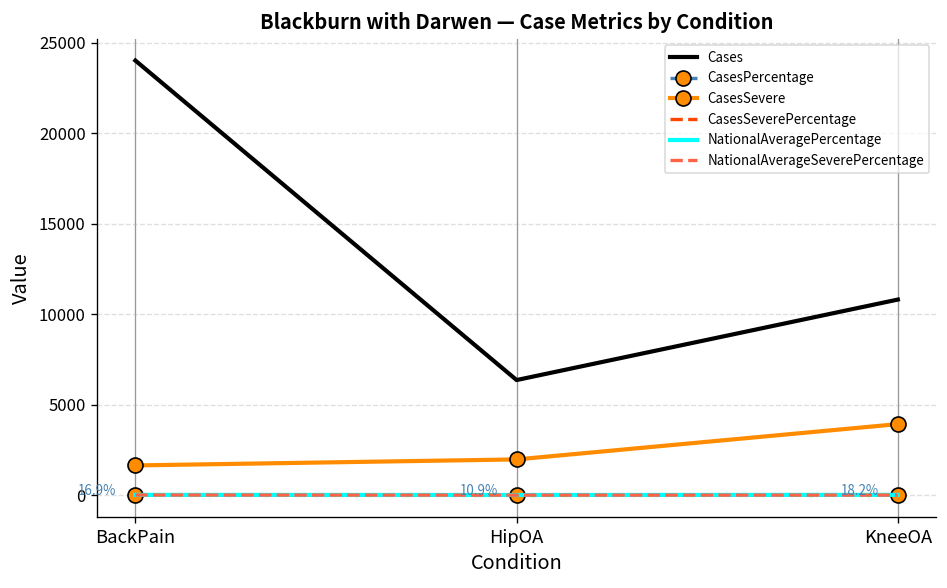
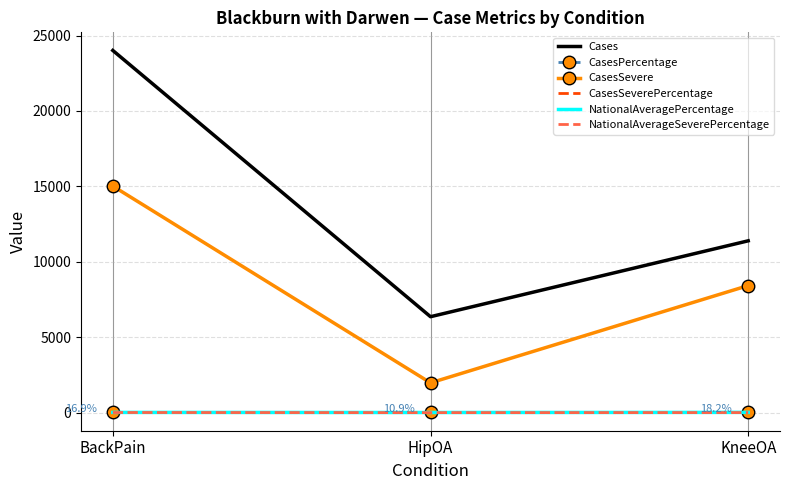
CasesSevere, BackPain: 1600 -> 15000
Cases, KneeOA: 10800 -> 11400
CasesSevere, KneeOA: 3900 -> 8400
